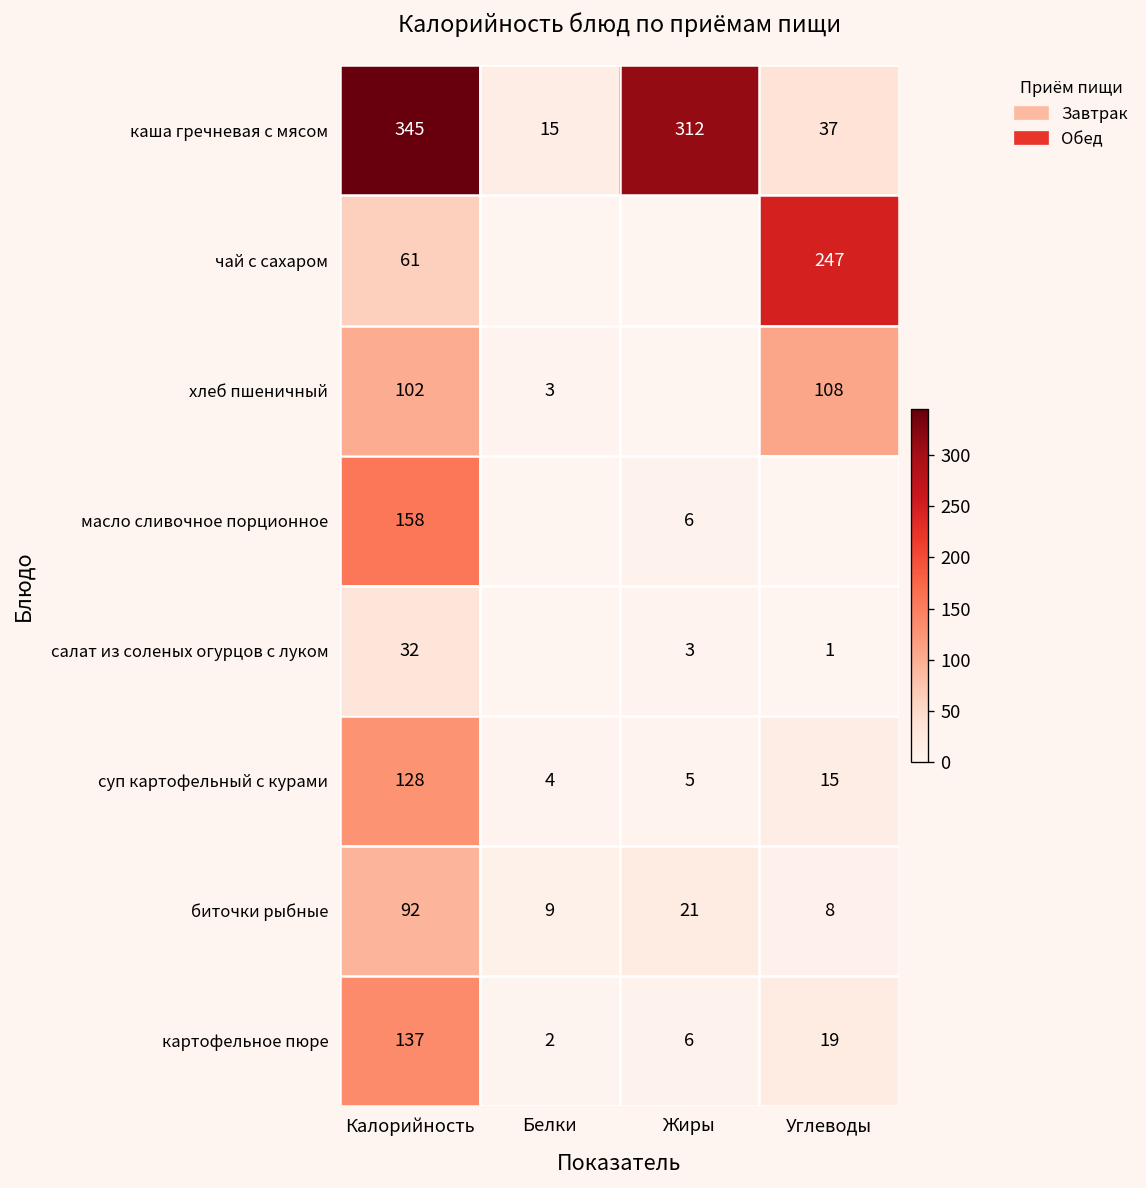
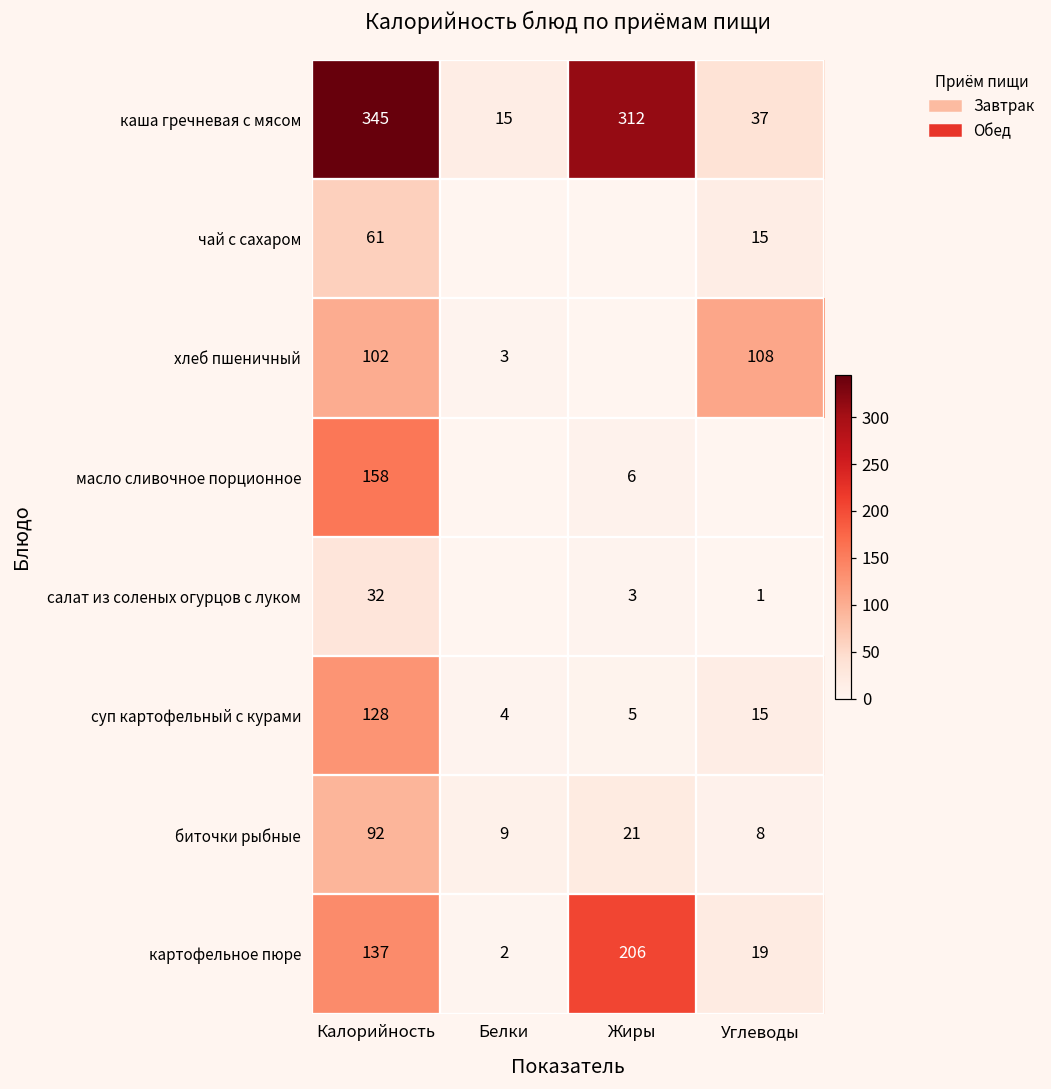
чай с сахаром, Углеводы: 247 -> 15
картофельное пюре, Жиры: 6 -> 206
